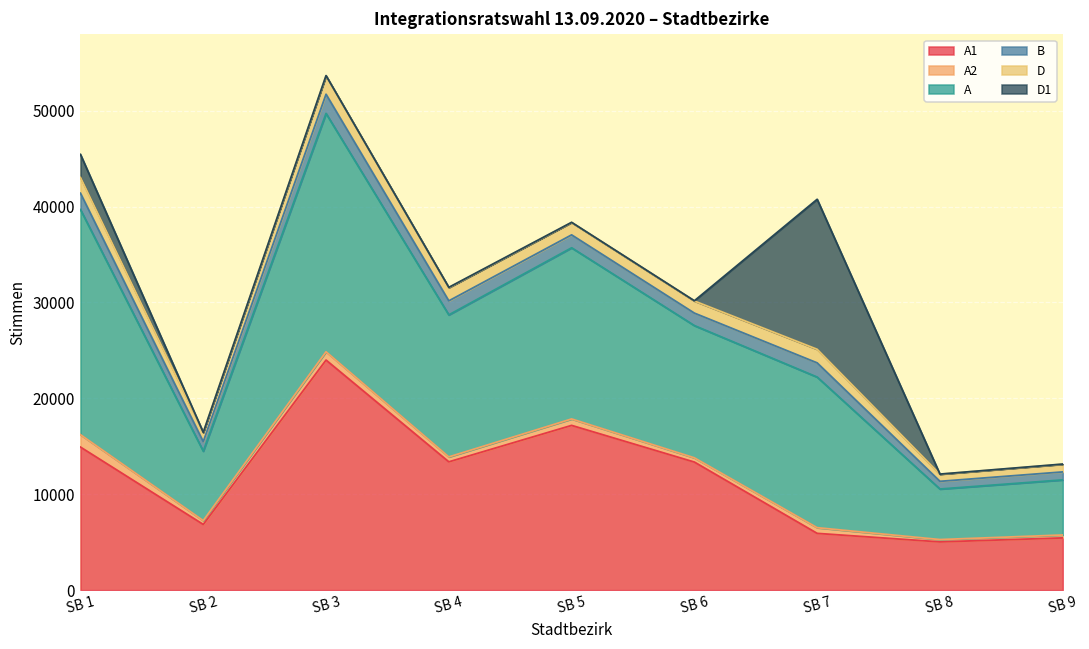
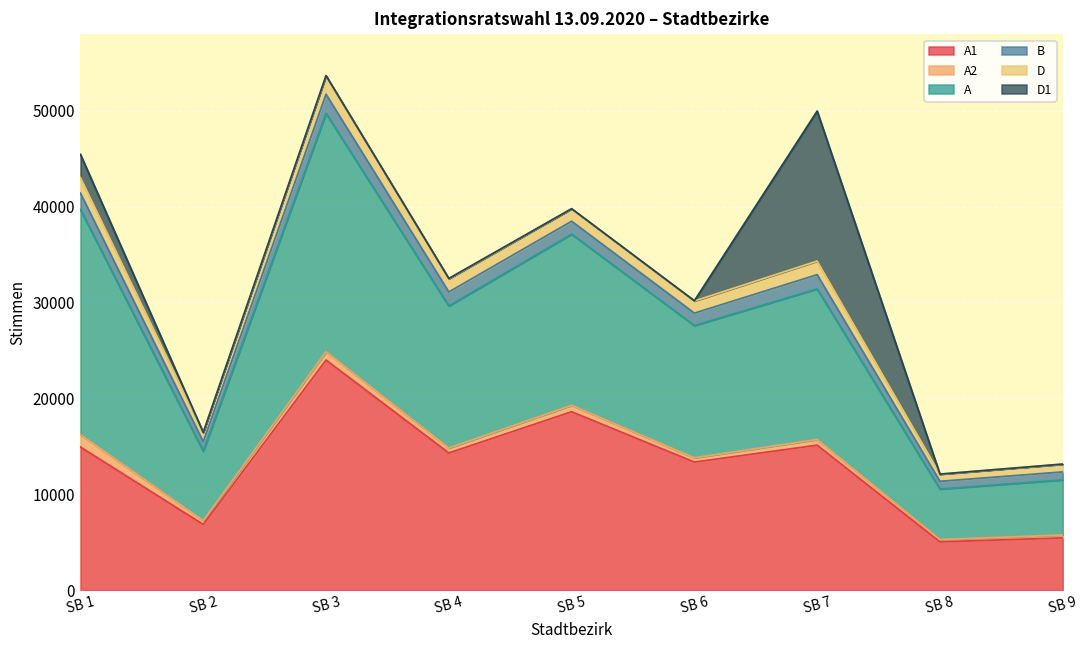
A1, SB 4: 13000 -> 14000
A1, SB 5: 17000 -> 19000
A1, SB 7: 6000 -> 15000
